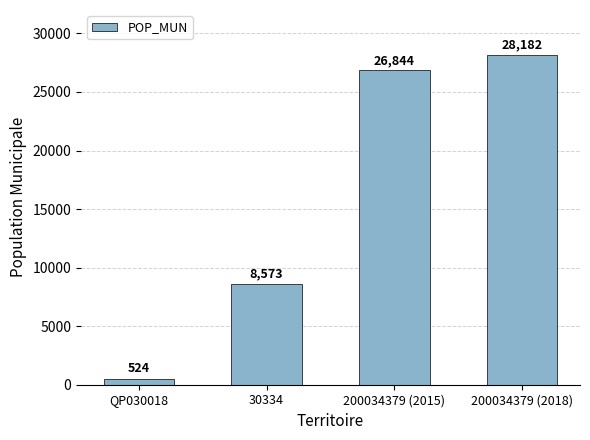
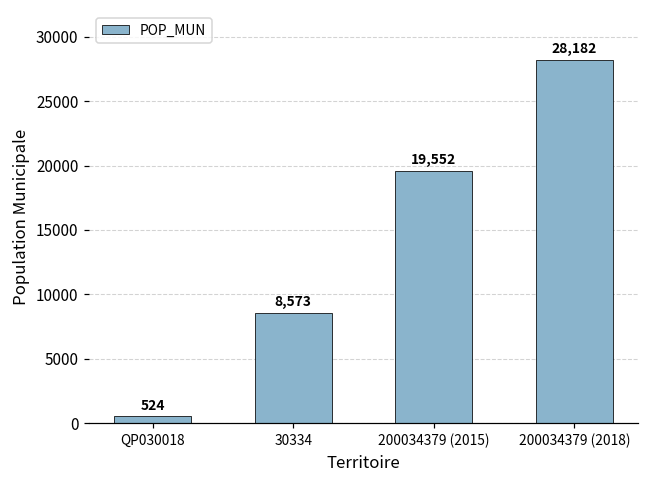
200034379 (2015): 26,844 -> 19,552
